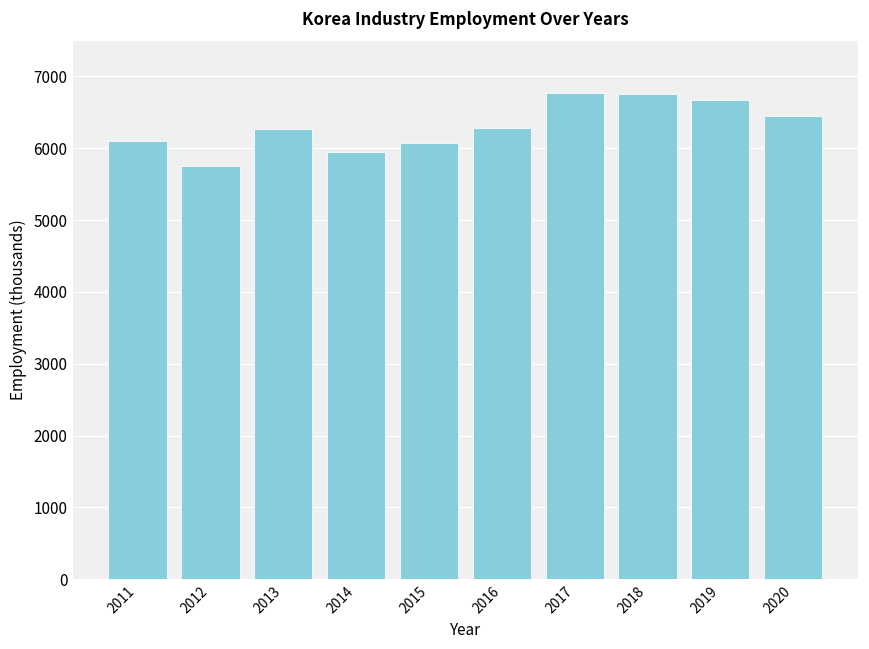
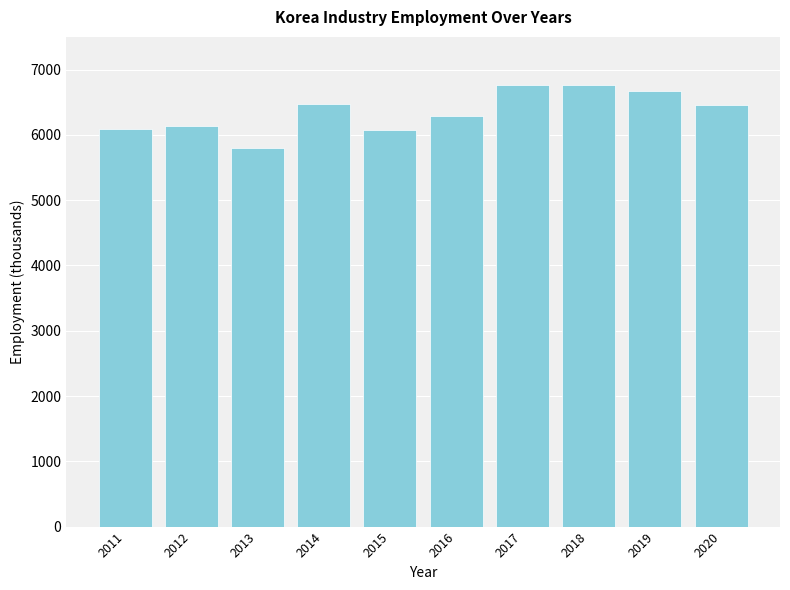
2012: 5700 -> 6100
2013: 6300 -> 5800
2014: 6000 -> 6500
